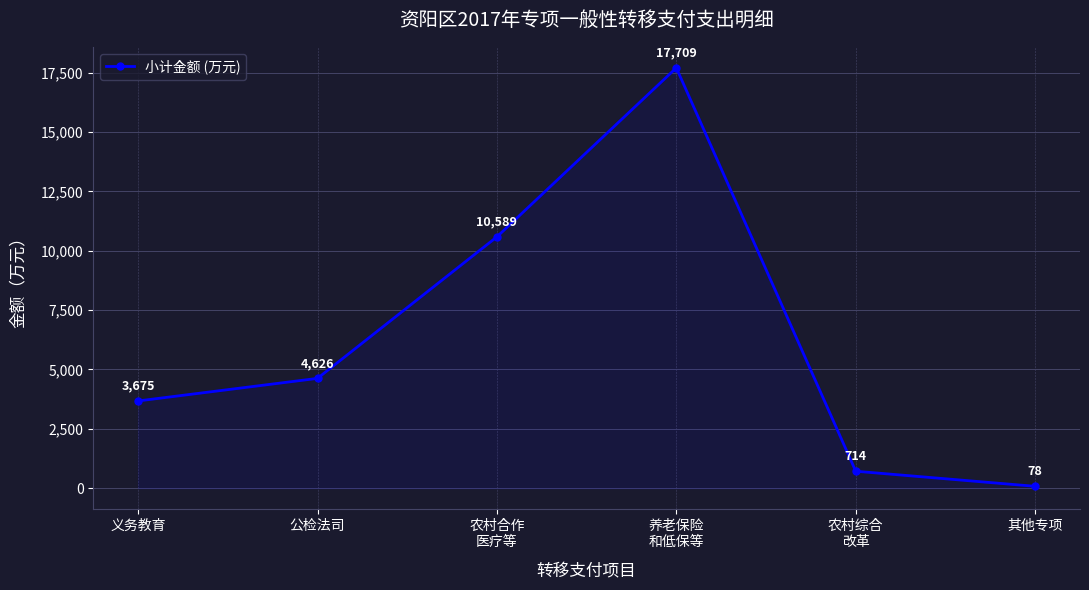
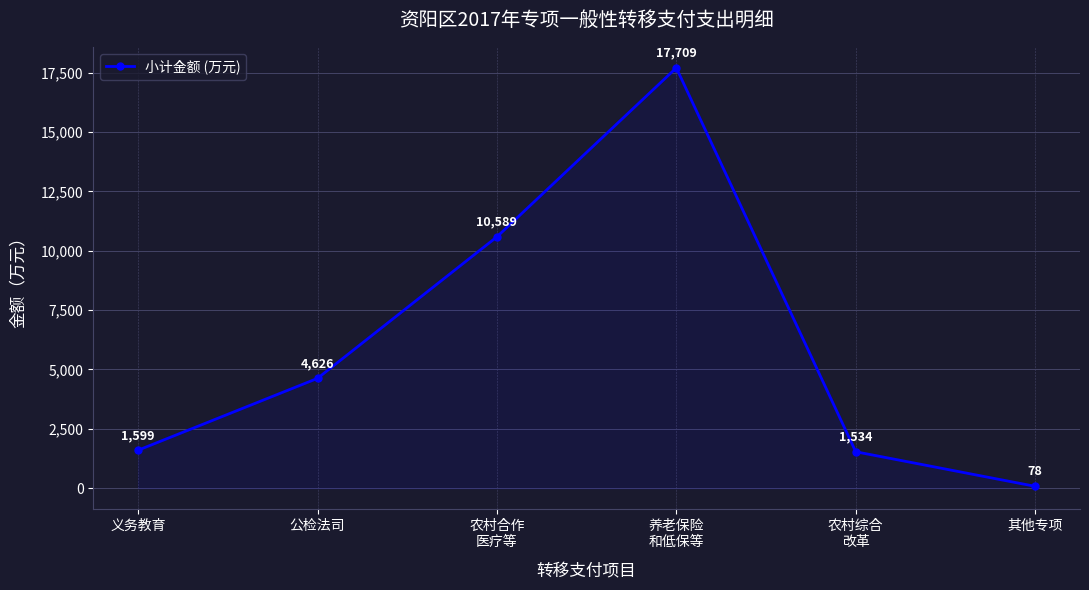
义务教育: 3,675 -> 1,599
农村综合 改革: 714 -> 1,534
